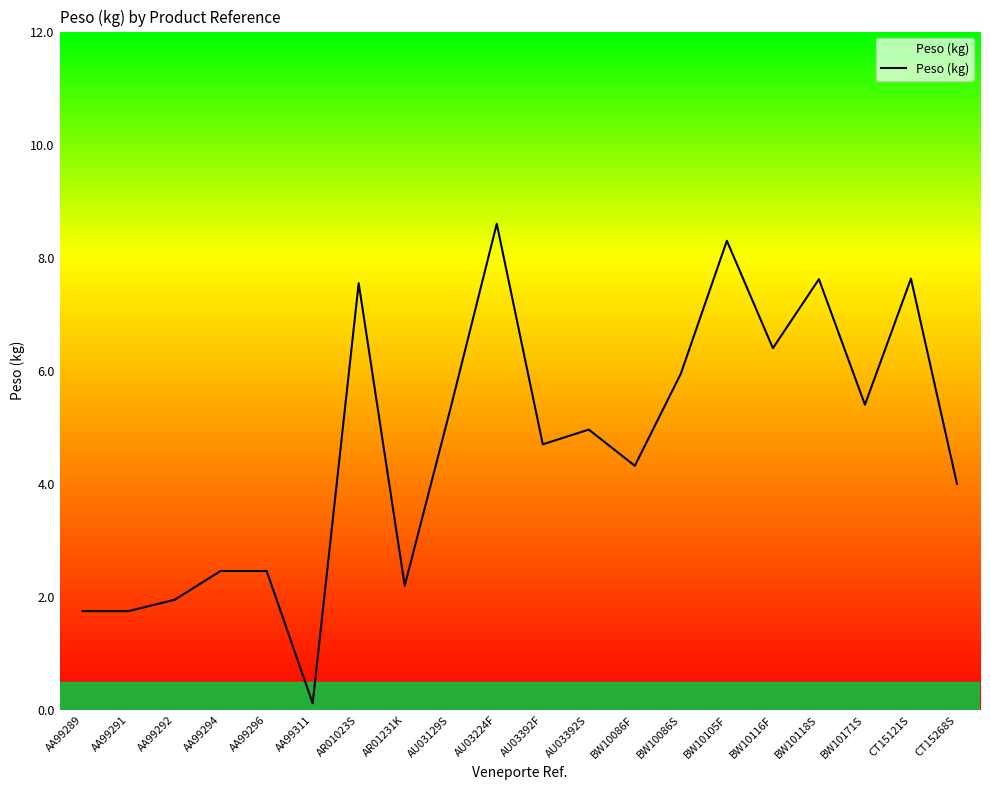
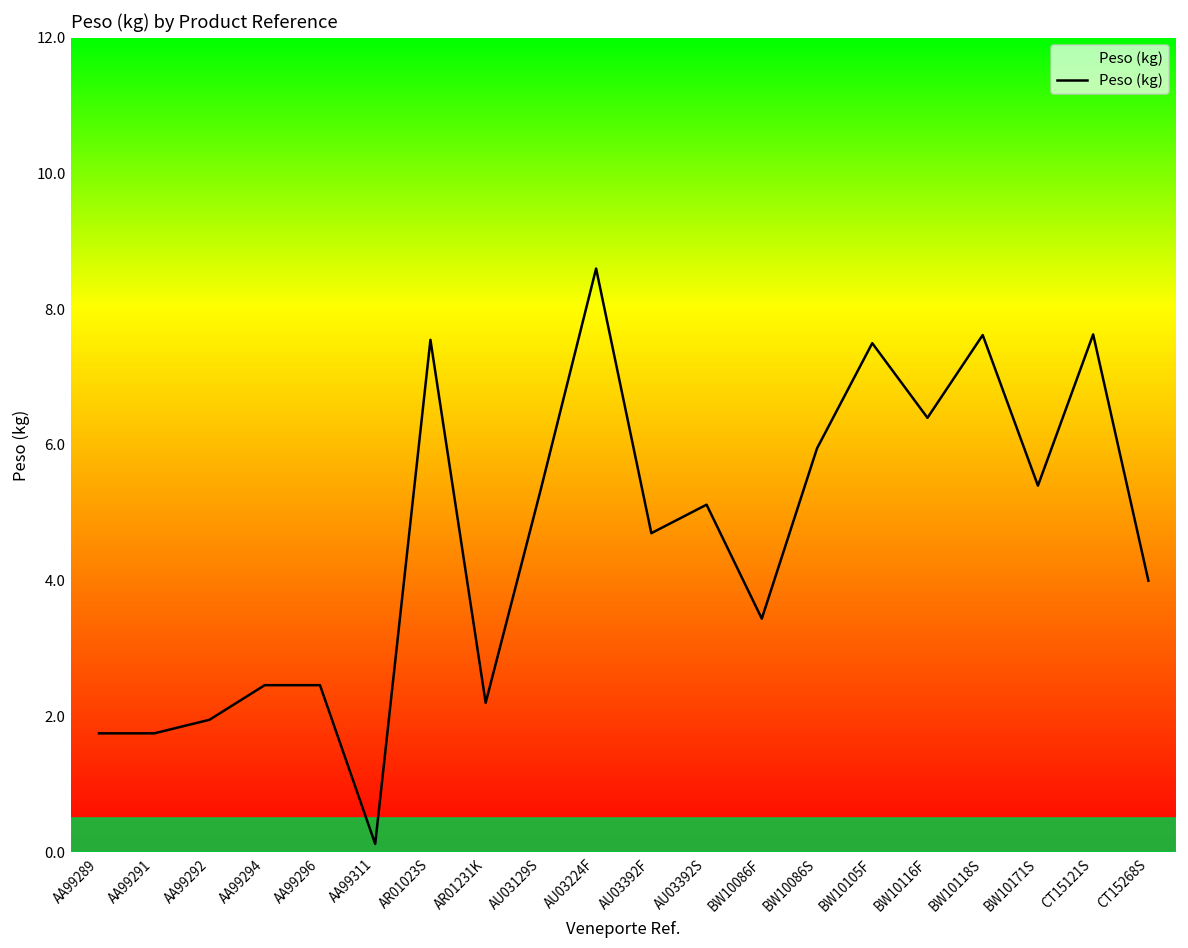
AU03392S: 5.0 -> 5.1
BW10086F: 4.3 -> 3.4
BW10105F: 8.3 -> 7.5
